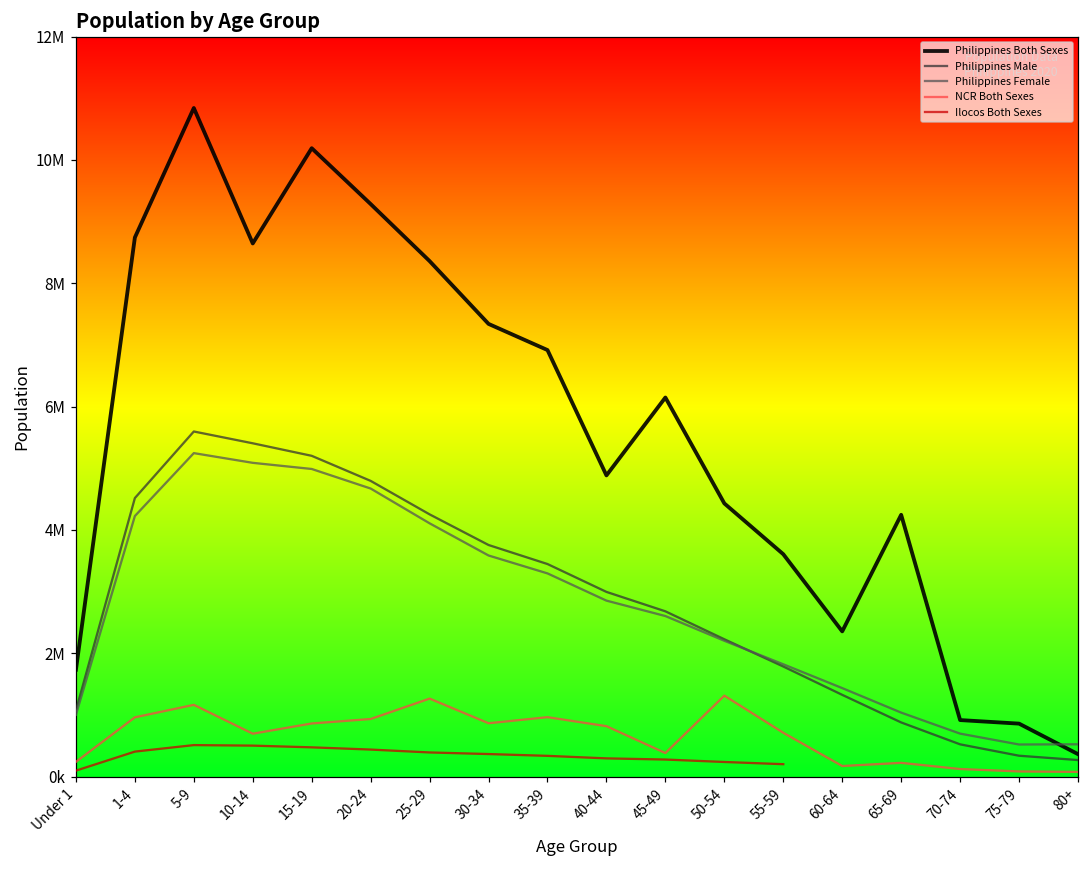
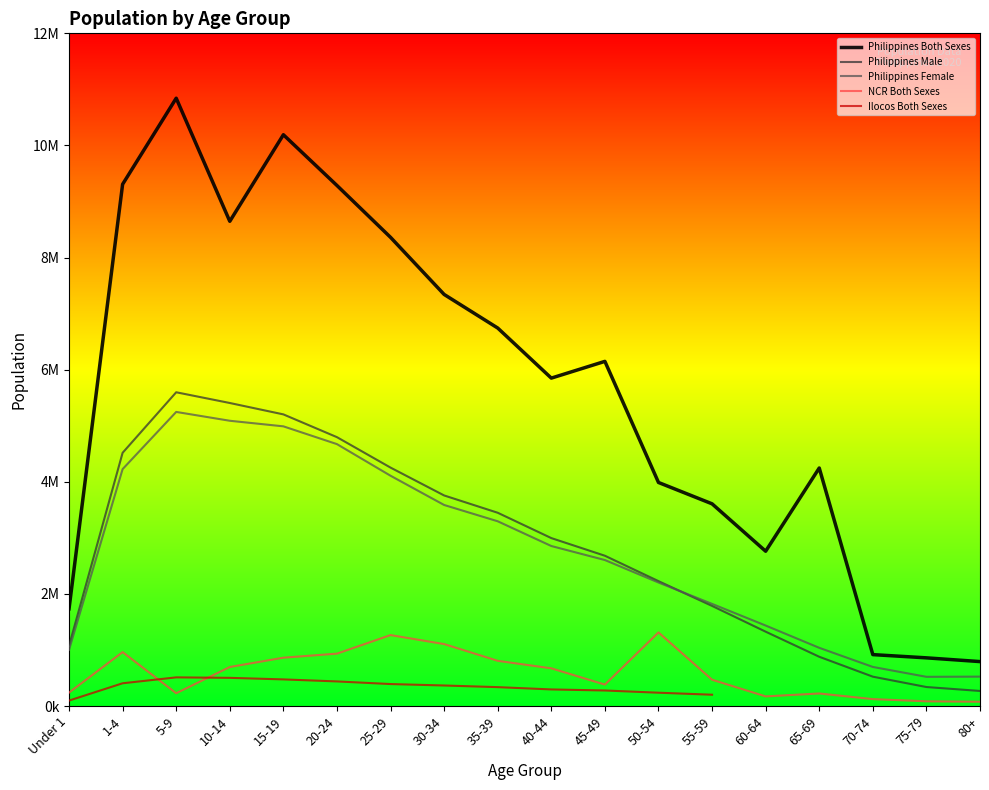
Philippines Both Sexes, 1-4: 8700000 -> 9300000
NCR Both Sexes, 5-9: 1200000 -> 200000
NCR Both Sexes, 30-34: 900000 -> 1100000
Philippines Both Sexes, 35-39: 6900000 -> 6700000
NCR Both Sexes, 35-39: 1000000 -> 800000
Philippines Both Sexes, 40-44: 4900000 -> 5800000
NCR Both Sexes, 40-44: 800000 -> 700000
Philippines Both Sexes, 50-54: 4400000 -> 4000000
NCR Both Sexes, 55-59: 700000 -> 500000
Philippines Both Sexes, 60-64: 2400000 -> 2800000
Philippines Both Sexes, 80+: 400000 -> 800000
